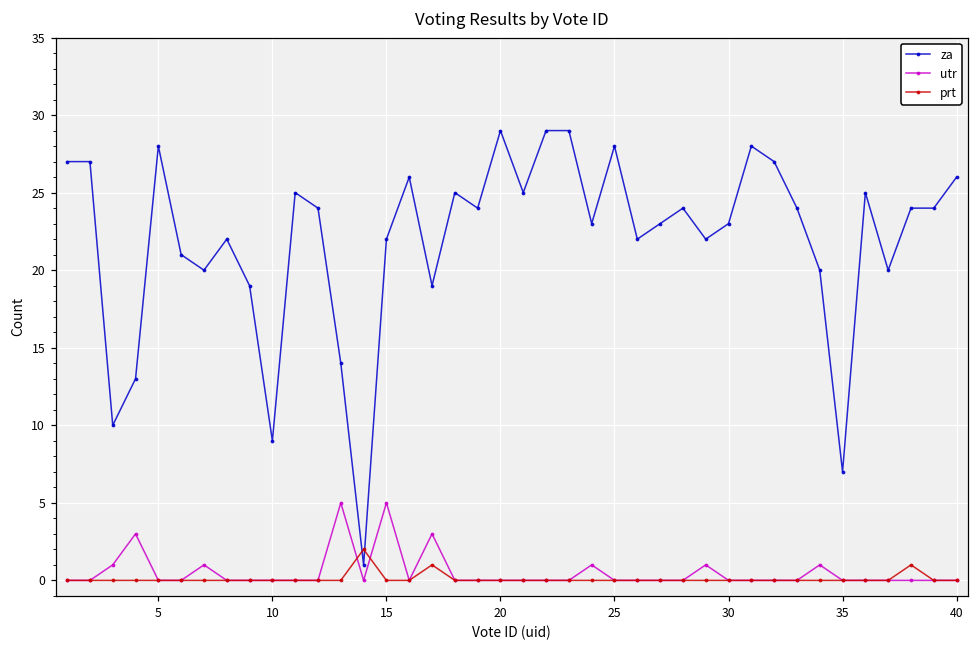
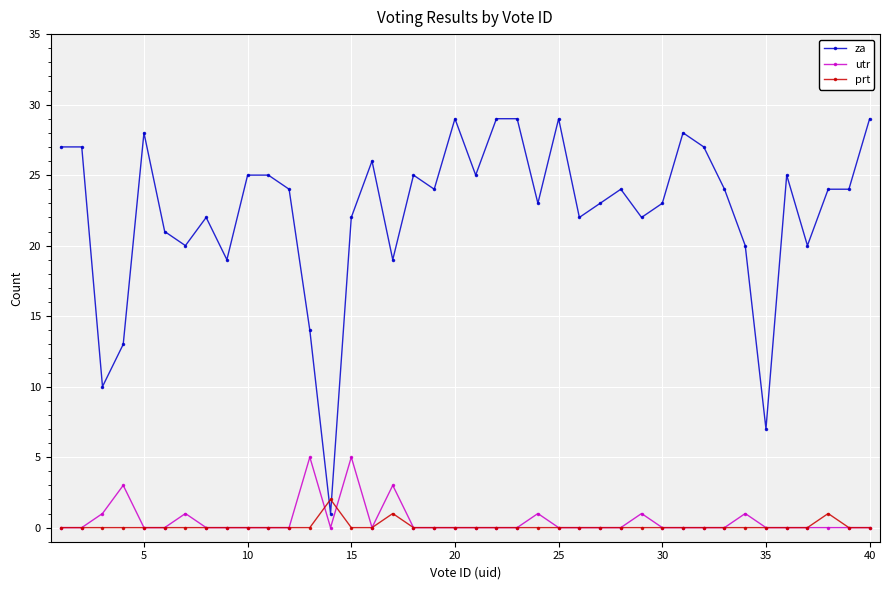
za, 10: 9 -> 25
za, 25: 28 -> 29
za, 40: 26 -> 29
